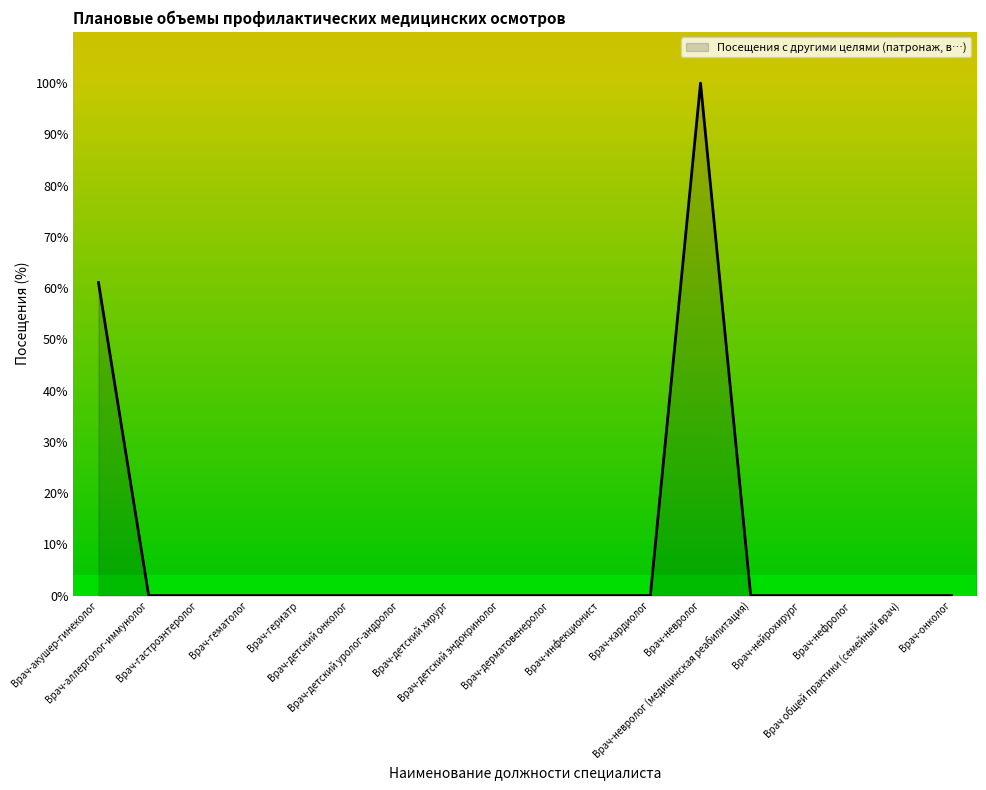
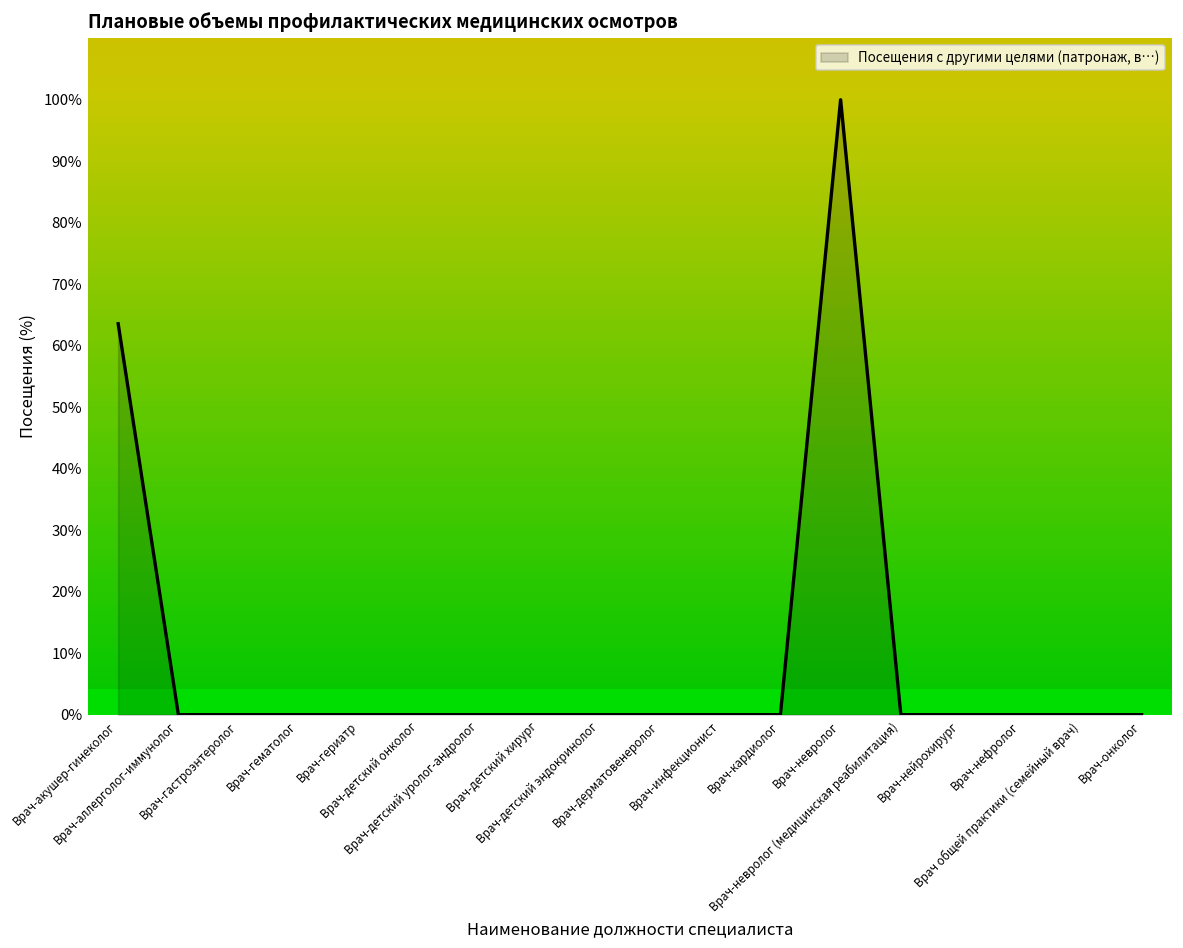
Врач-акушер-гинеколог: 61% -> 64%
